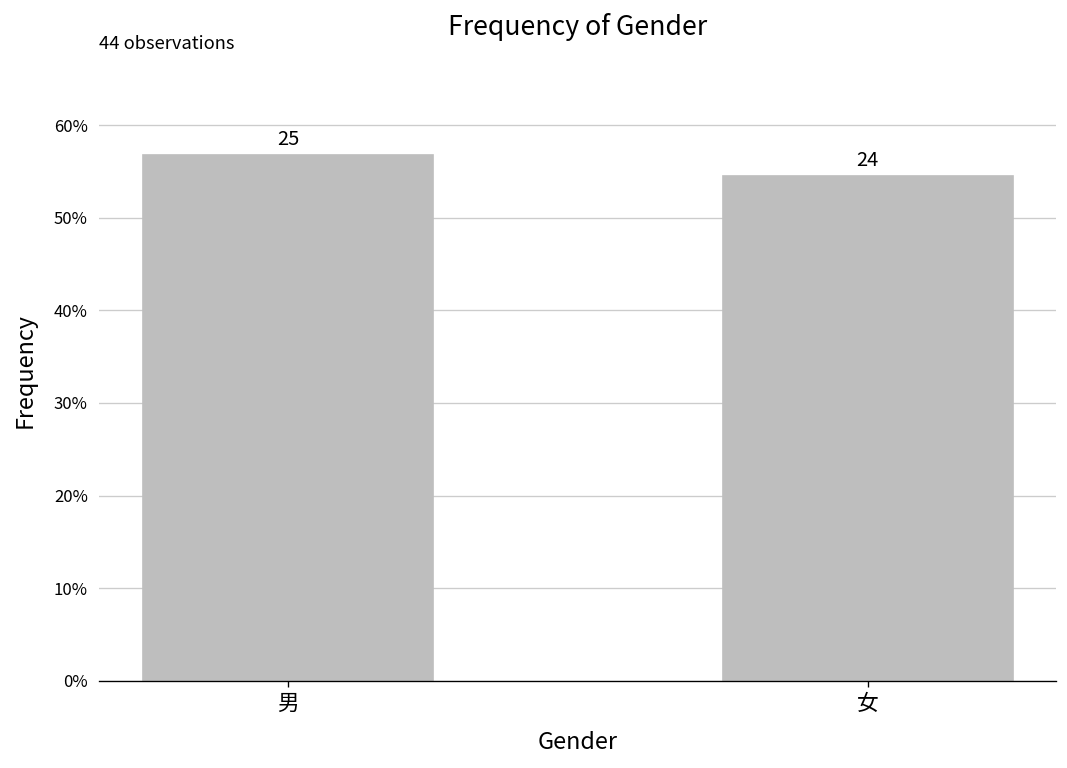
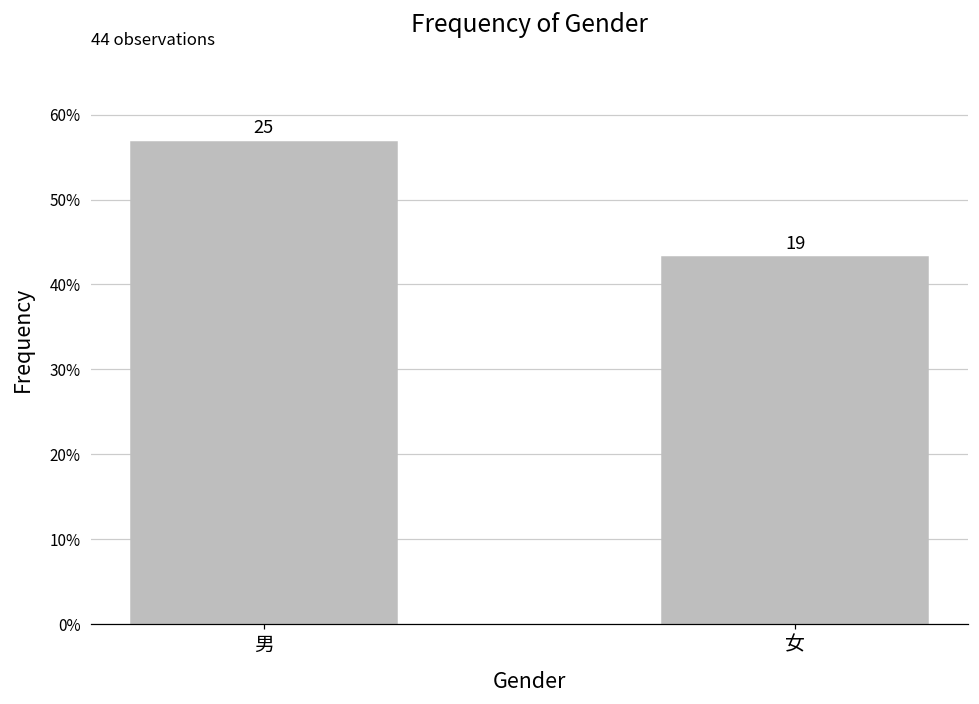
女: 24 -> 19
